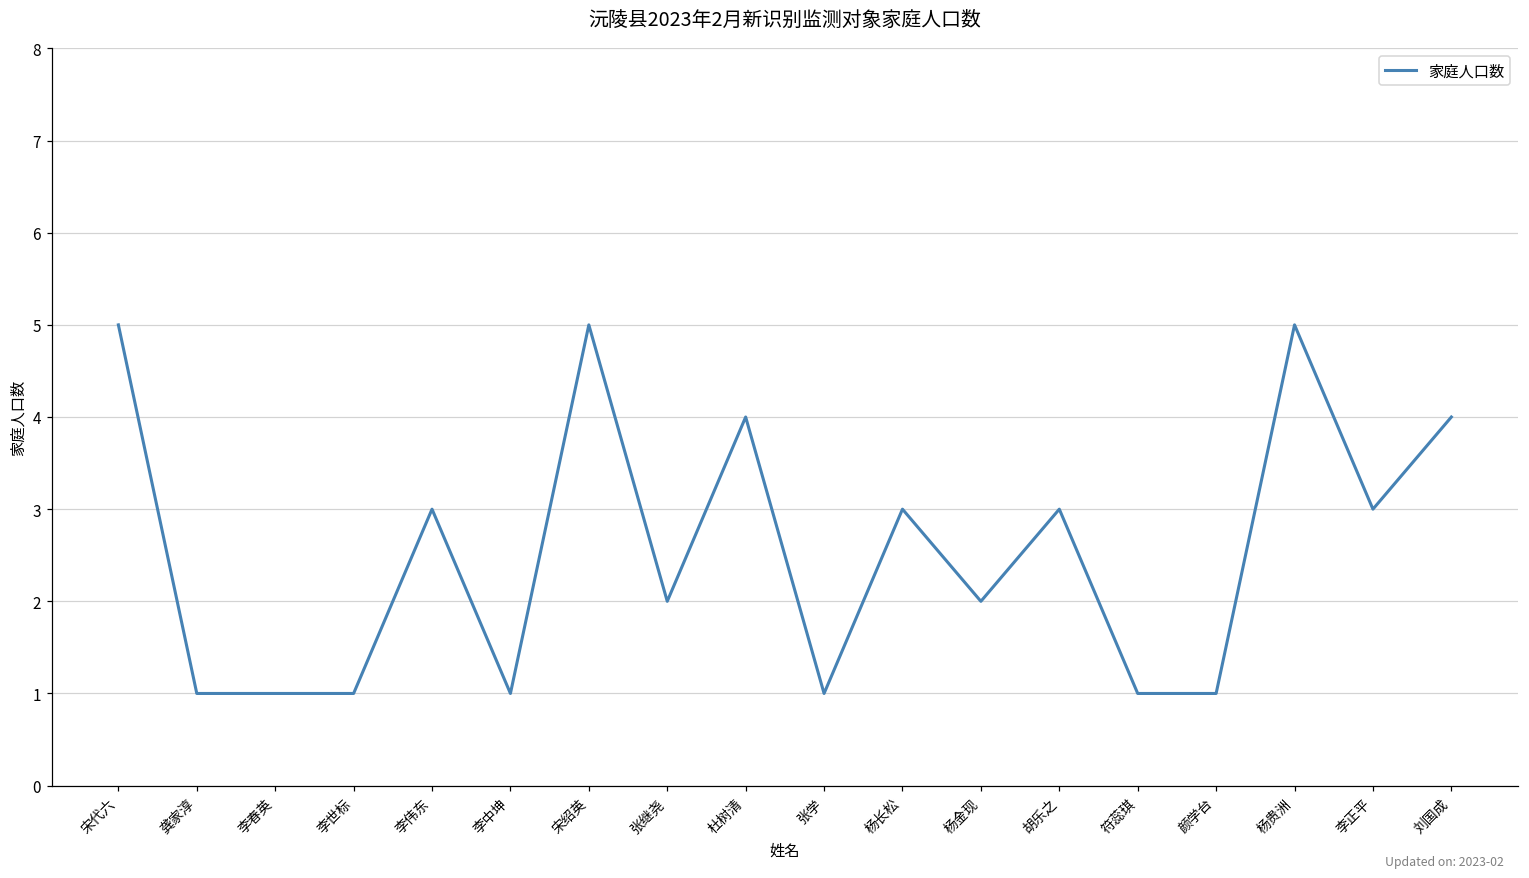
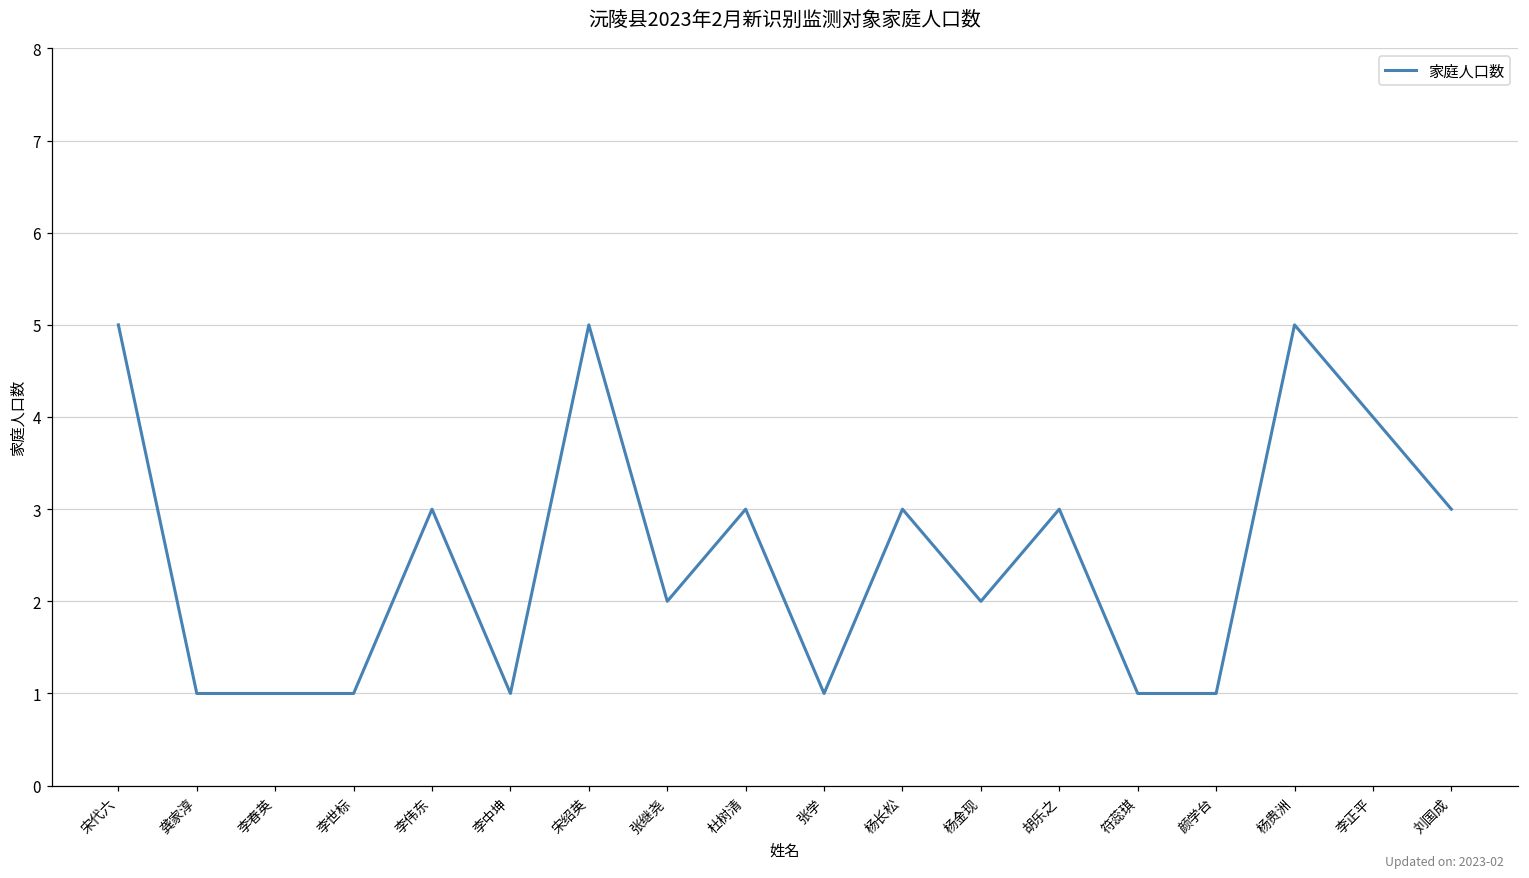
杜树清: 4 -> 3
李正平: 3 -> 4
刘国成: 4 -> 3
